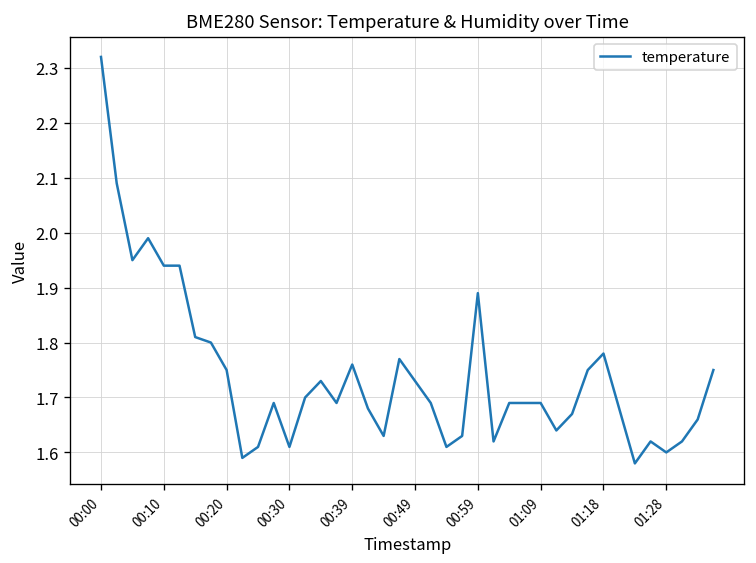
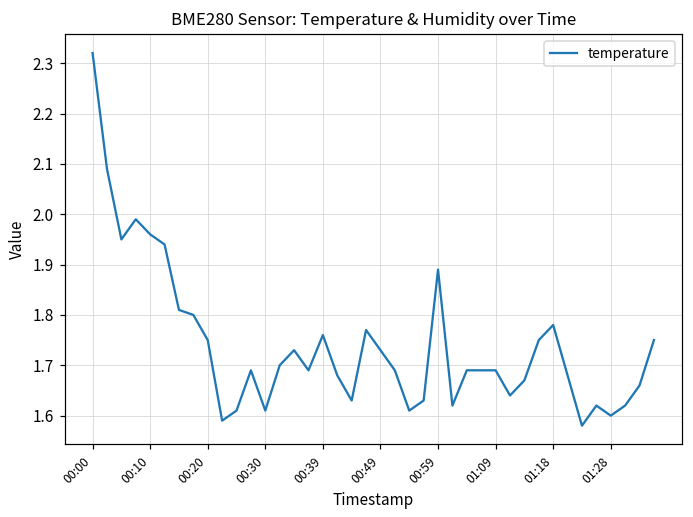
00:10: 1.94 -> 1.96
